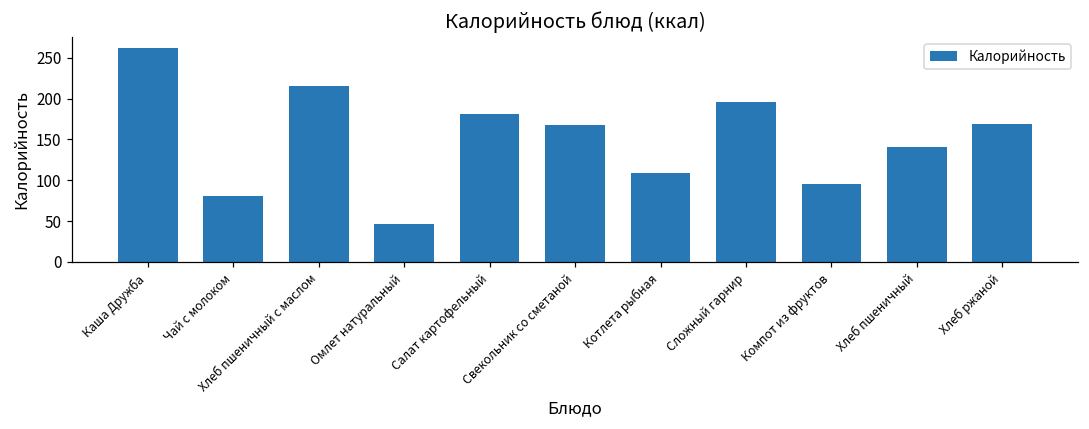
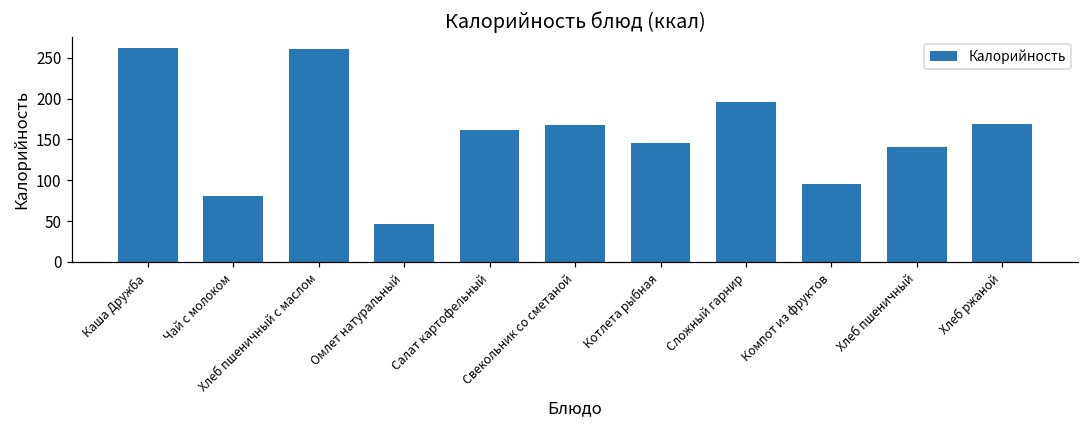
Хлеб пшеничный с маслом: 220 -> 260
Салат картофельный: 180 -> 160
Котлета рыбная: 110 -> 150
